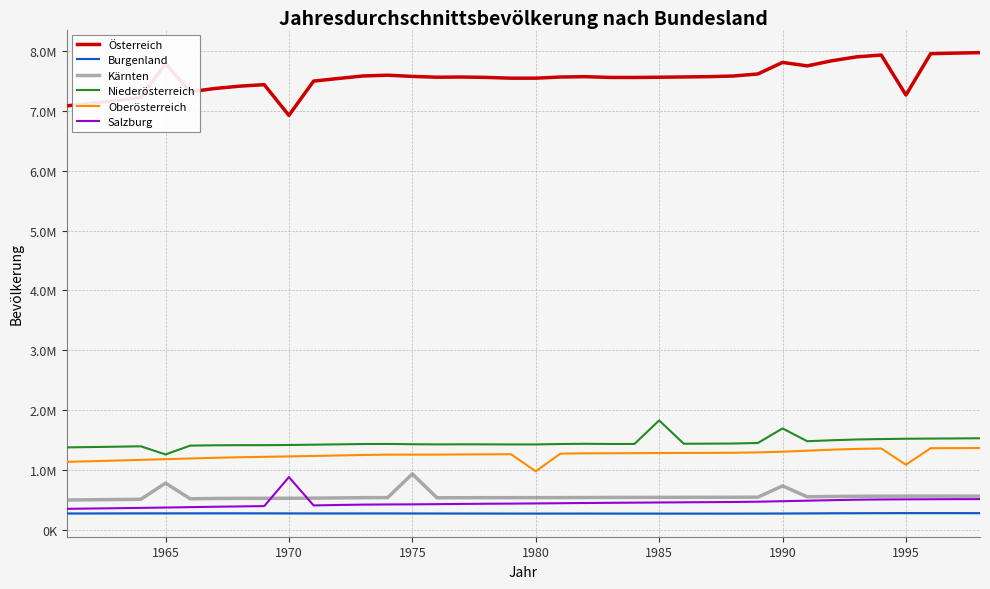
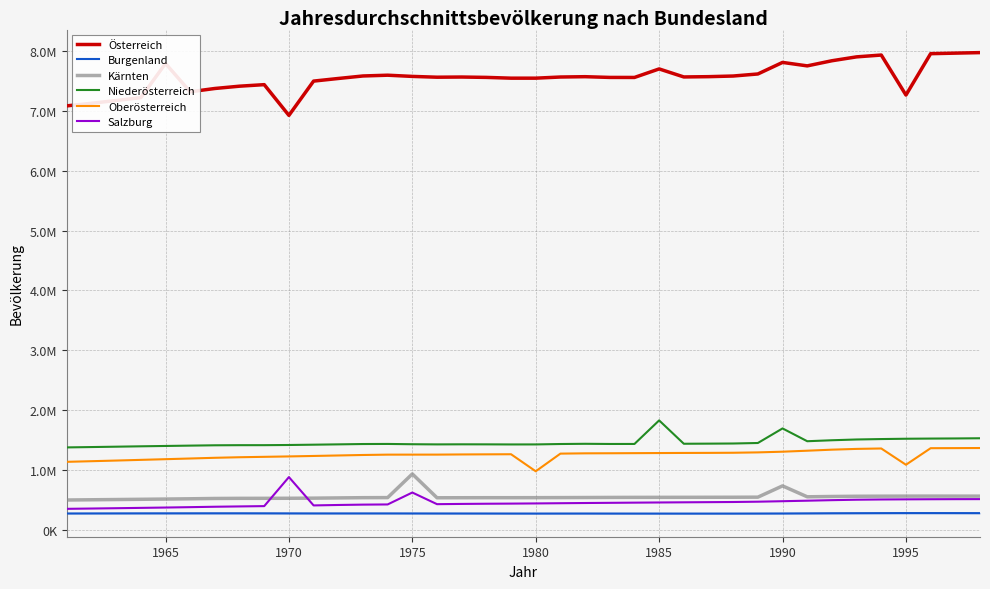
Kärnten, 1965: 800000 -> 500000
Niederösterreich, 1965: 1300000 -> 1400000
Salzburg, 1975: 400000 -> 600000
Österreich, 1985: 7600000 -> 7700000
